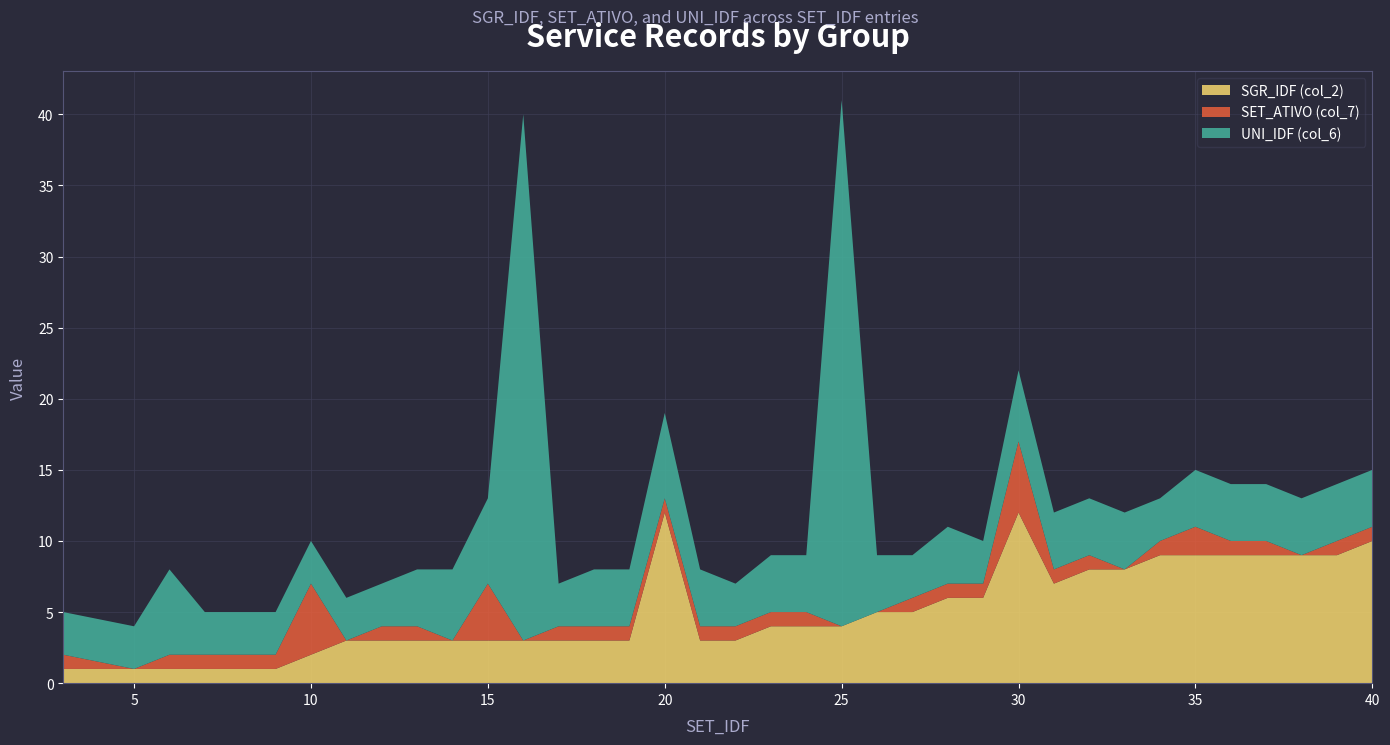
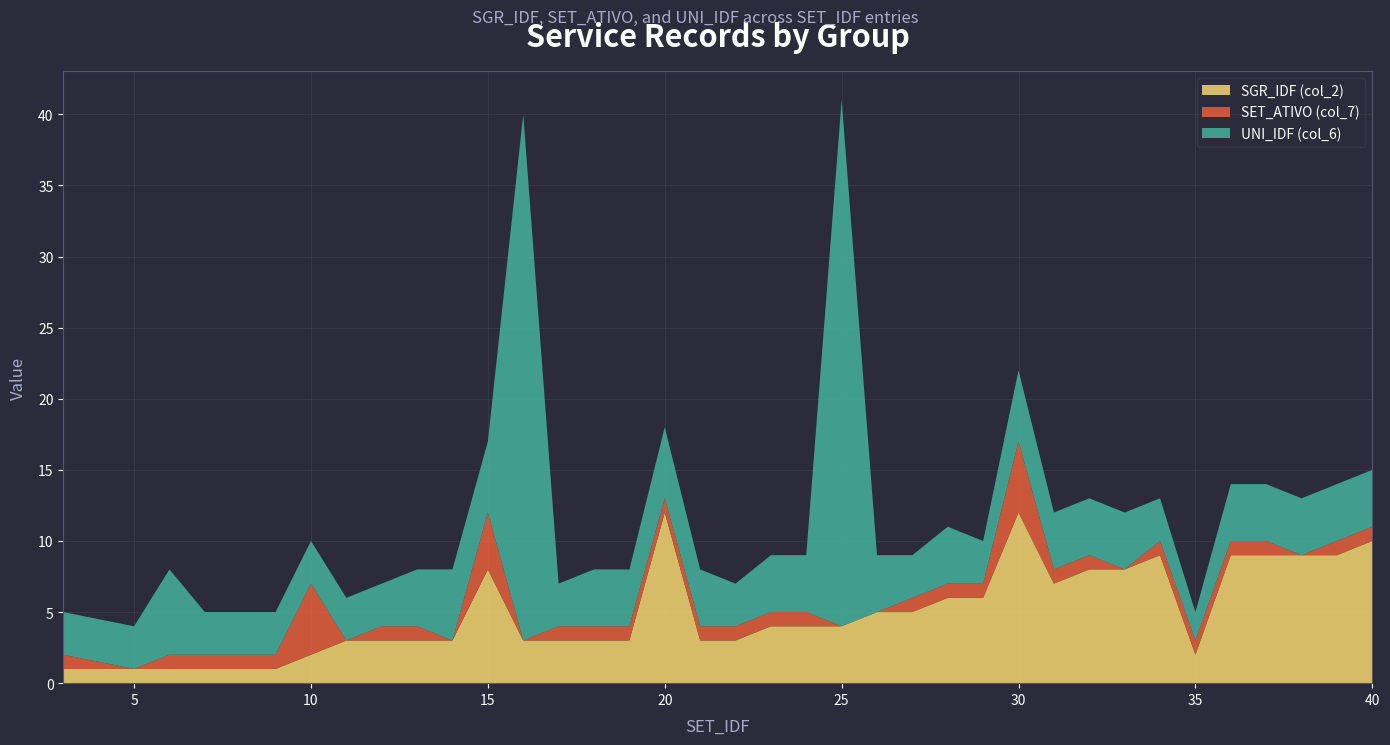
SGR_IDF (col_2), 15: 3 -> 8
UNI_IDF (col_6), 15: 6 -> 5
UNI_IDF (col_6), 20: 6 -> 5
SGR_IDF (col_2), 35: 9 -> 2
SET_ATIVO (col_7), 35: 2 -> 1
UNI_IDF (col_6), 35: 4 -> 2
